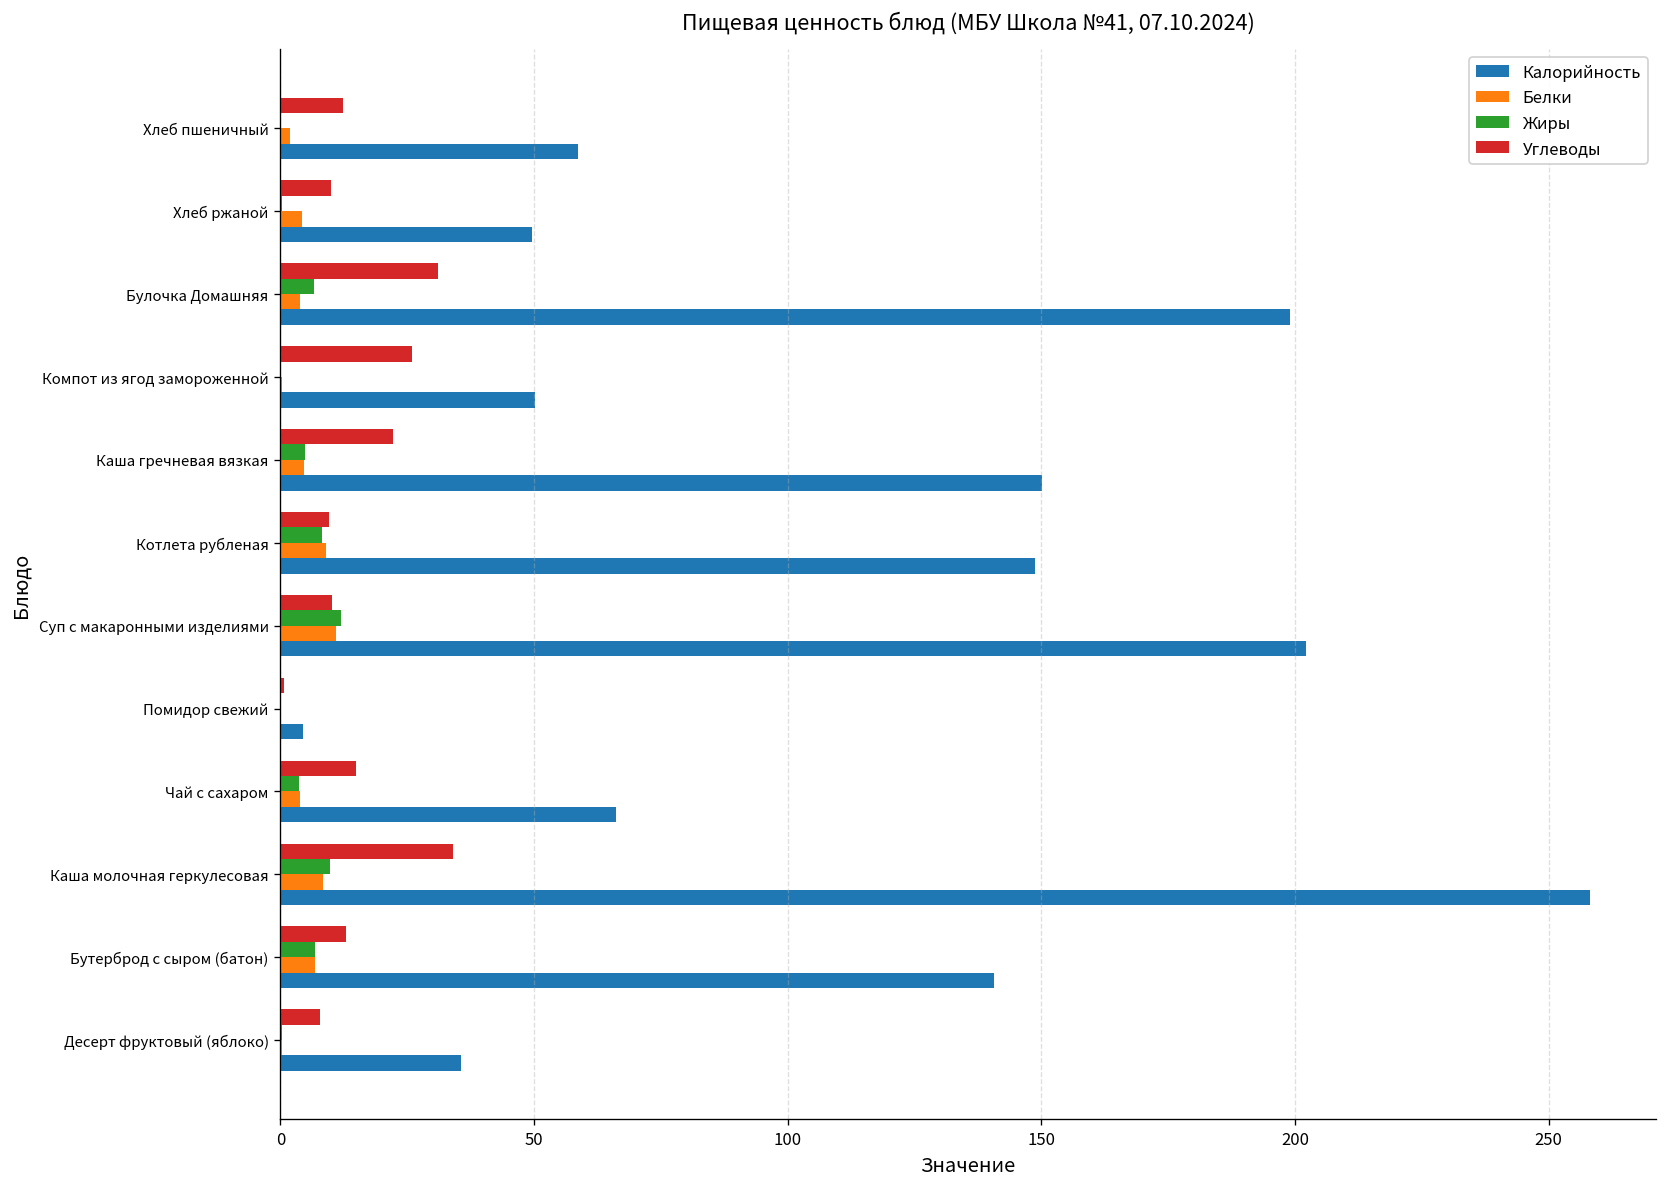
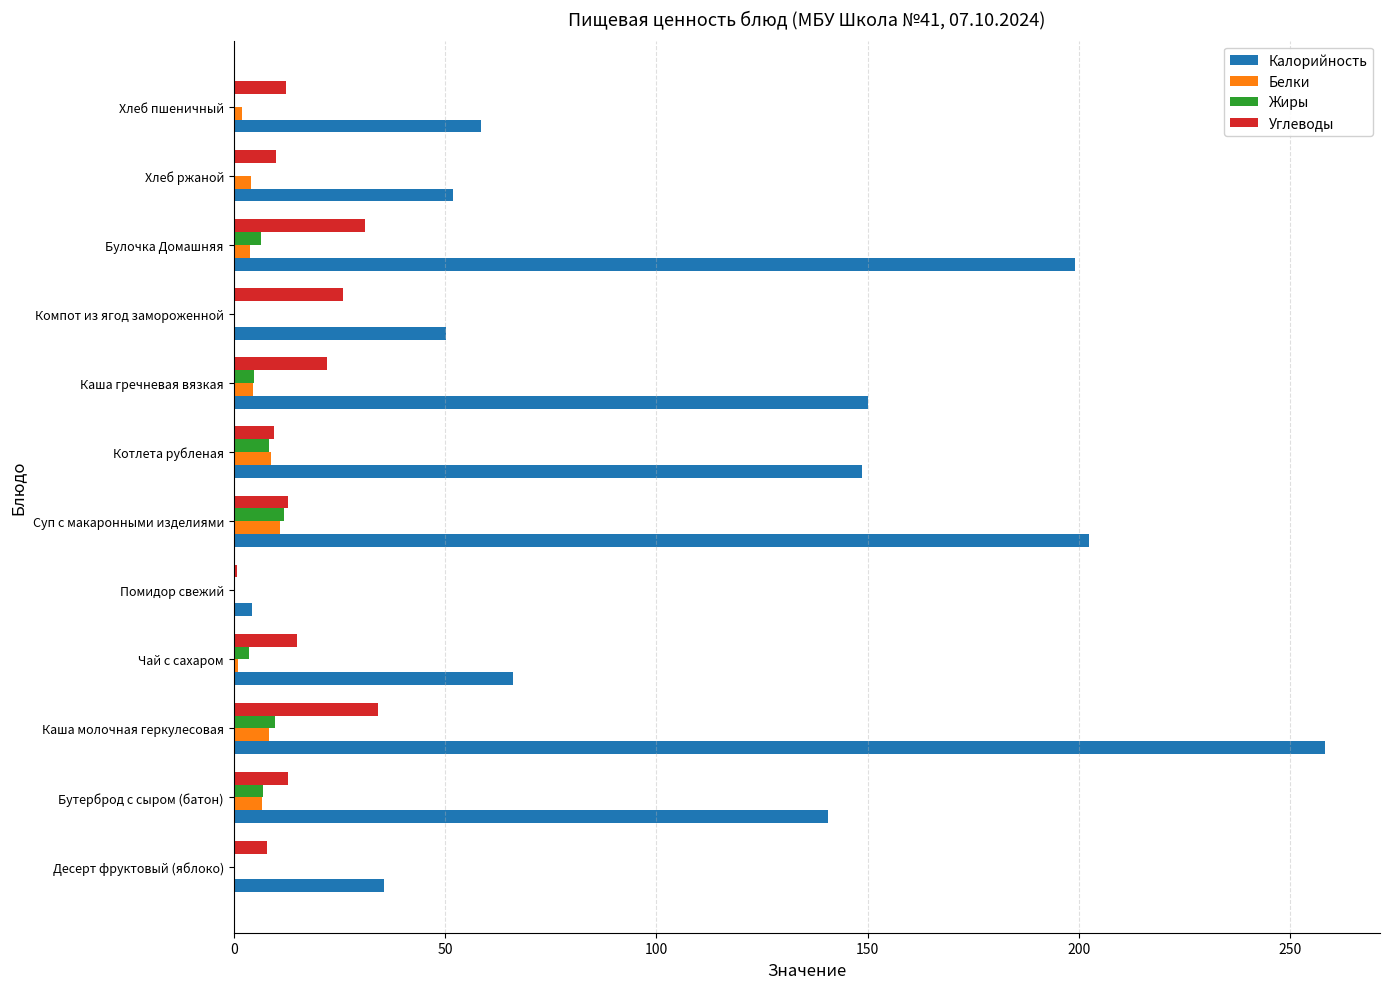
Калорийность, Хлеб ржаной: 50 -> 52
Углеводы, Суп с макаронными изделиями: 10 -> 13
Белки, Чай с сахаром: 4 -> 1
